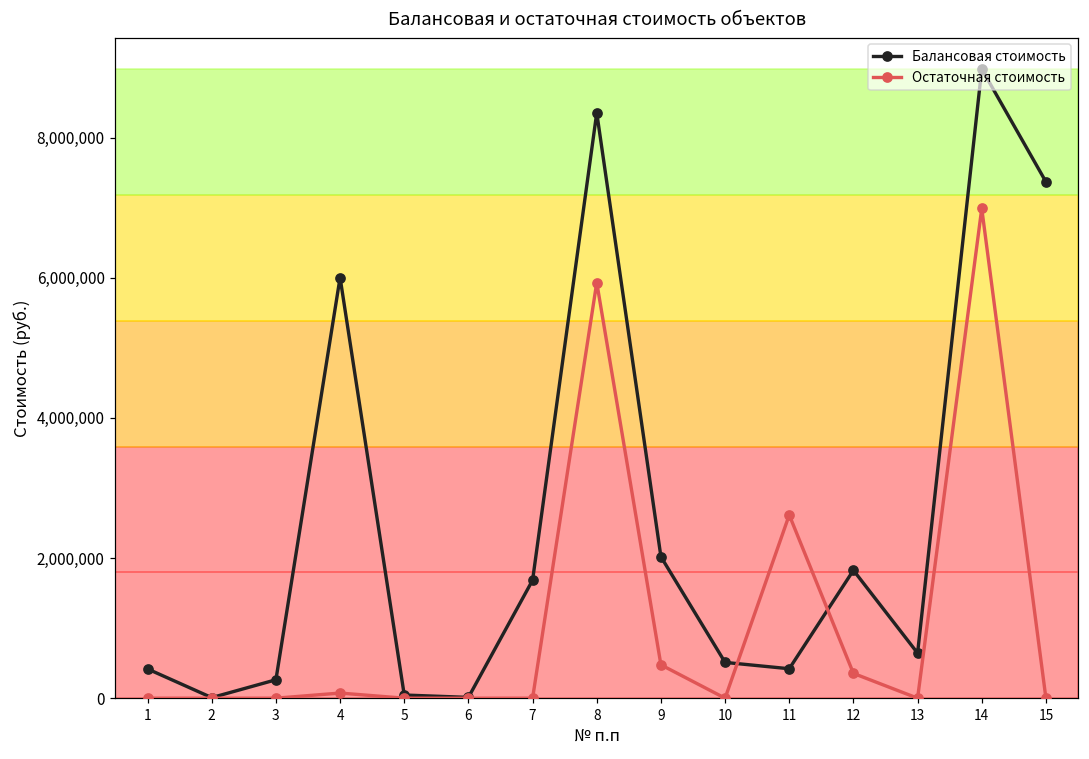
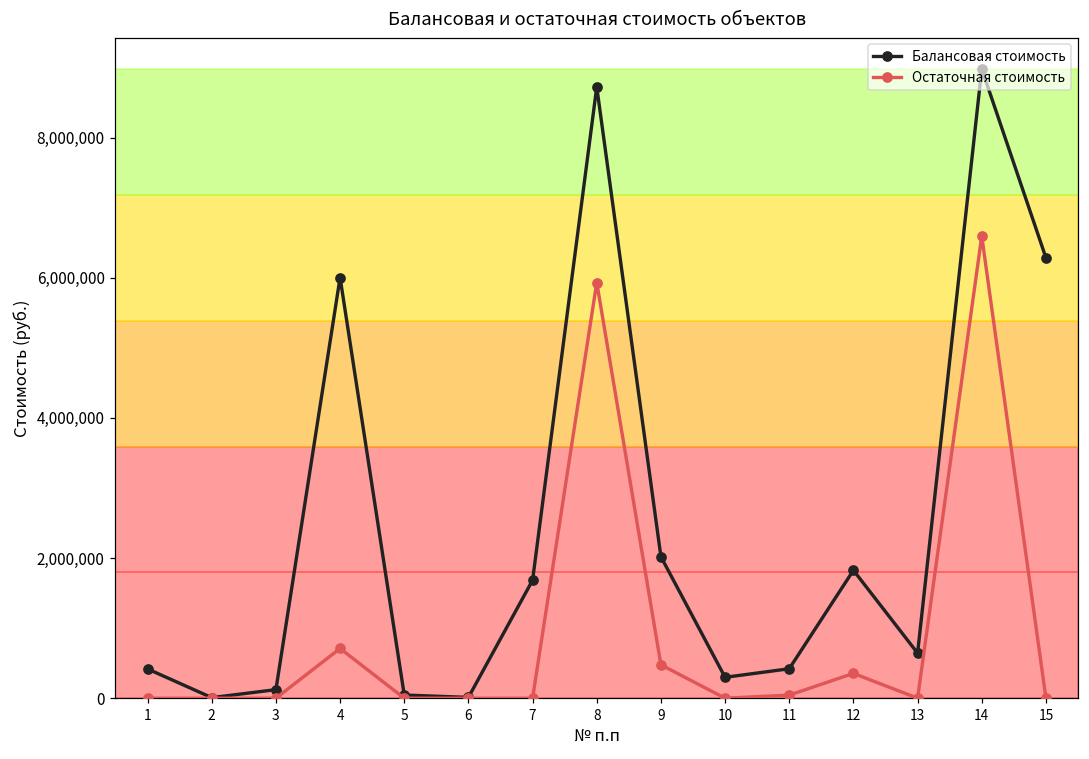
Балансовая стоимость, 3: 300,000 -> 100,000
Остаточная стоимость, 4: 100,000 -> 700,000
Балансовая стоимость, 8: 8,400,000 -> 8,700,000
Балансовая стоимость, 10: 500,000 -> 300,000
Остаточная стоимость, 11: 2,600,000 -> 0
Остаточная стоимость, 14: 7,000,000 -> 6,600,000
Балансовая стоимость, 15: 7,400,000 -> 6,300,000
